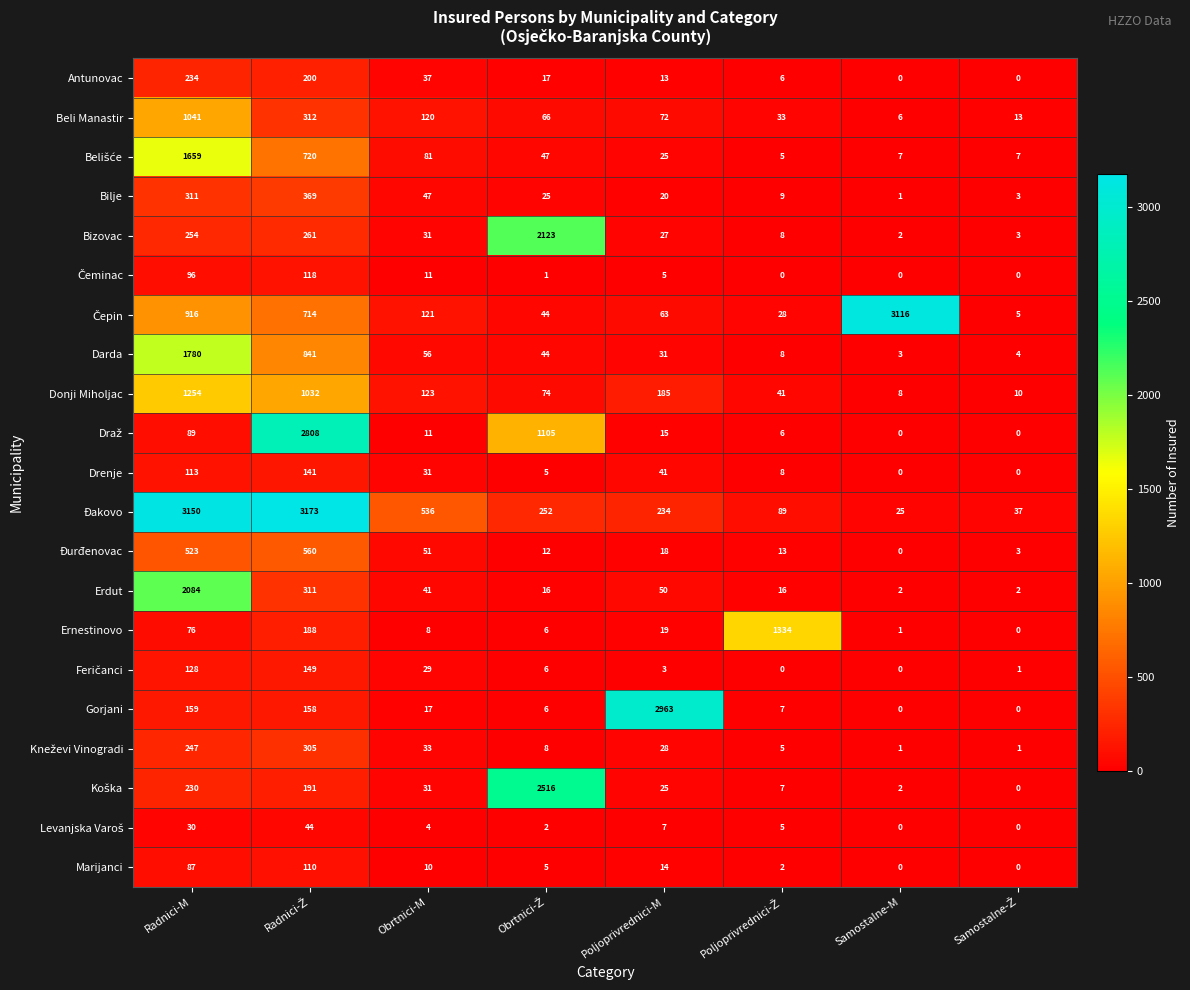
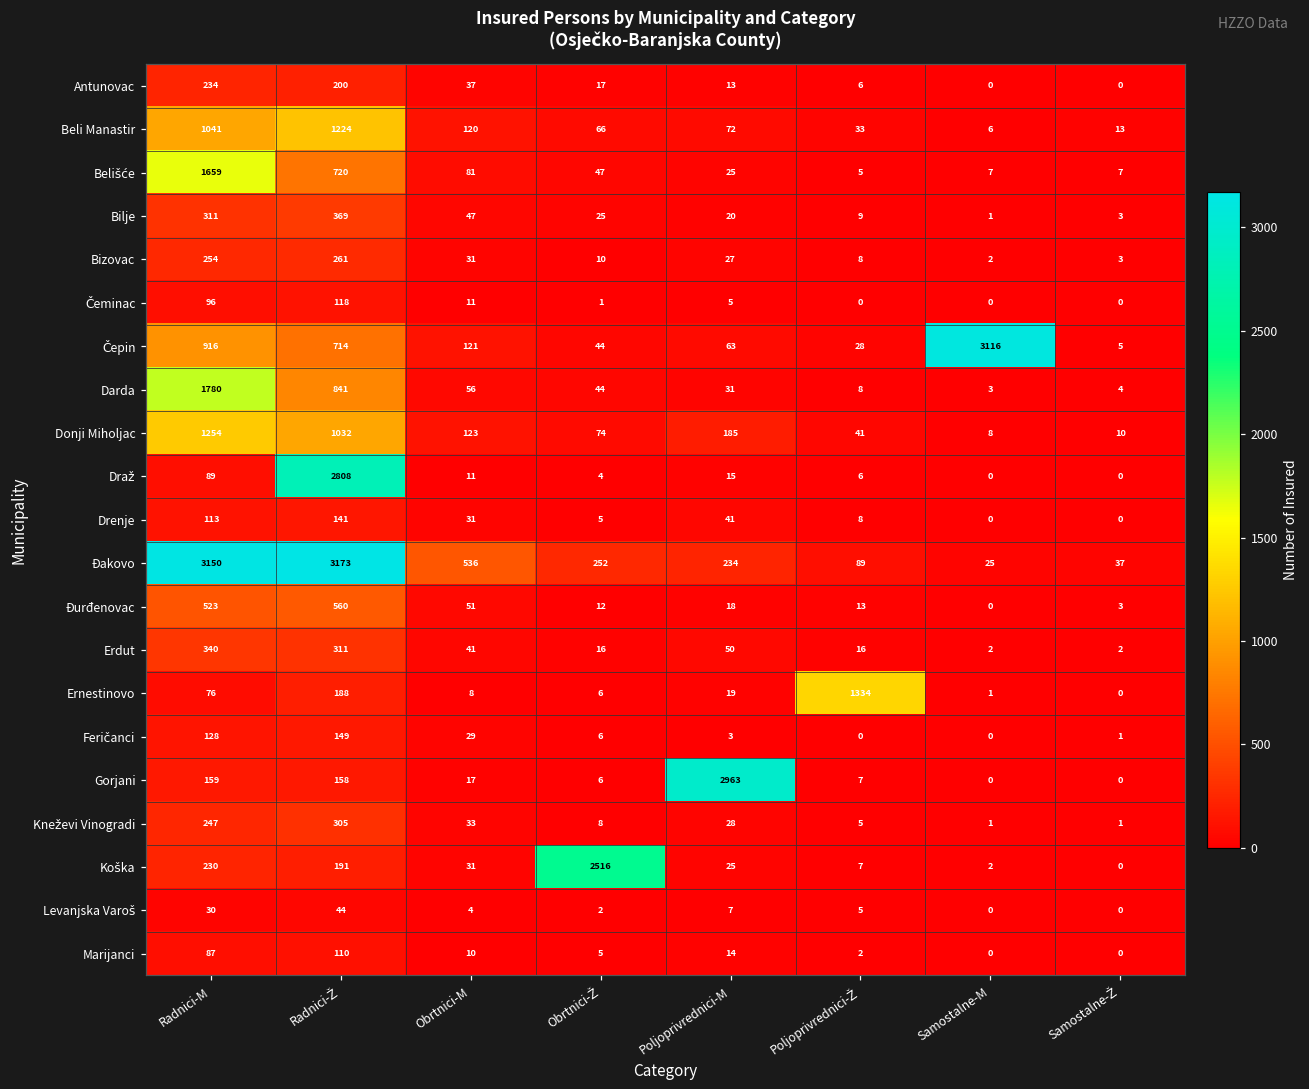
Beli Manastir, Radnici-Ž: 312 -> 1224
Bizovac, Obrtnici-Ž: 2123 -> 10
Draž, Obrtnici-Ž: 1105 -> 4
Erdut, Radnici-M: 2084 -> 340
